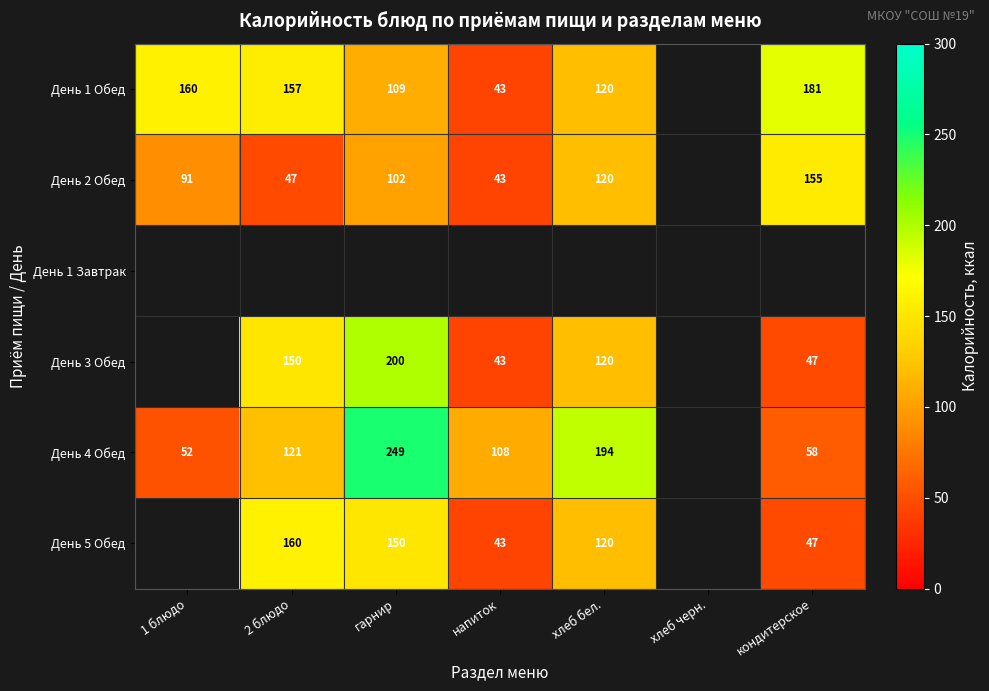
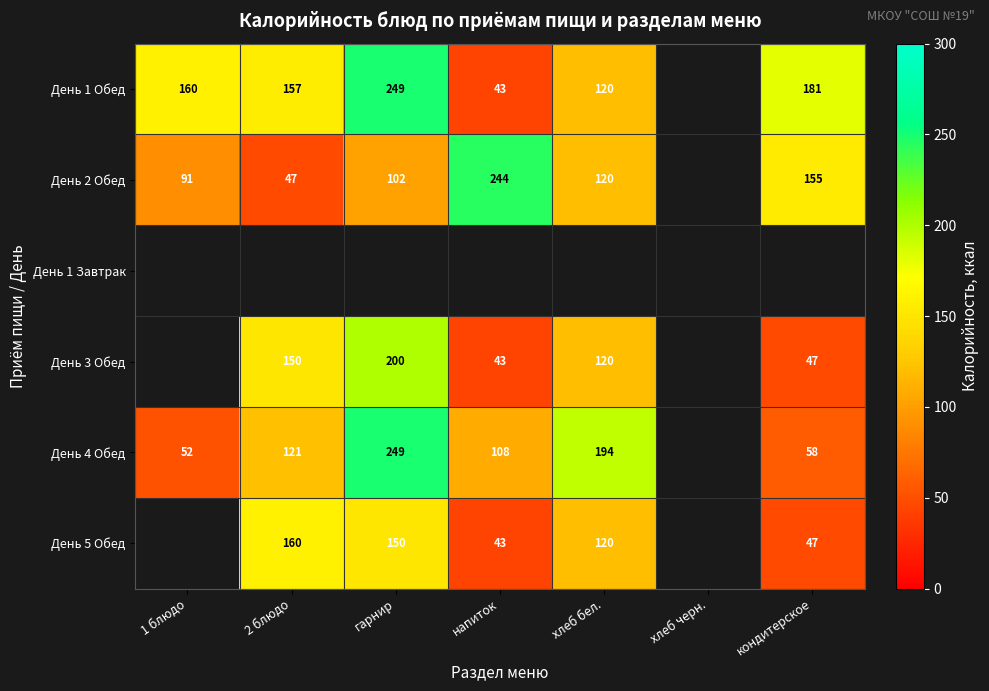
День 1 Обед, гарнир: 109 -> 249
День 2 Обед, напиток: 43 -> 244
